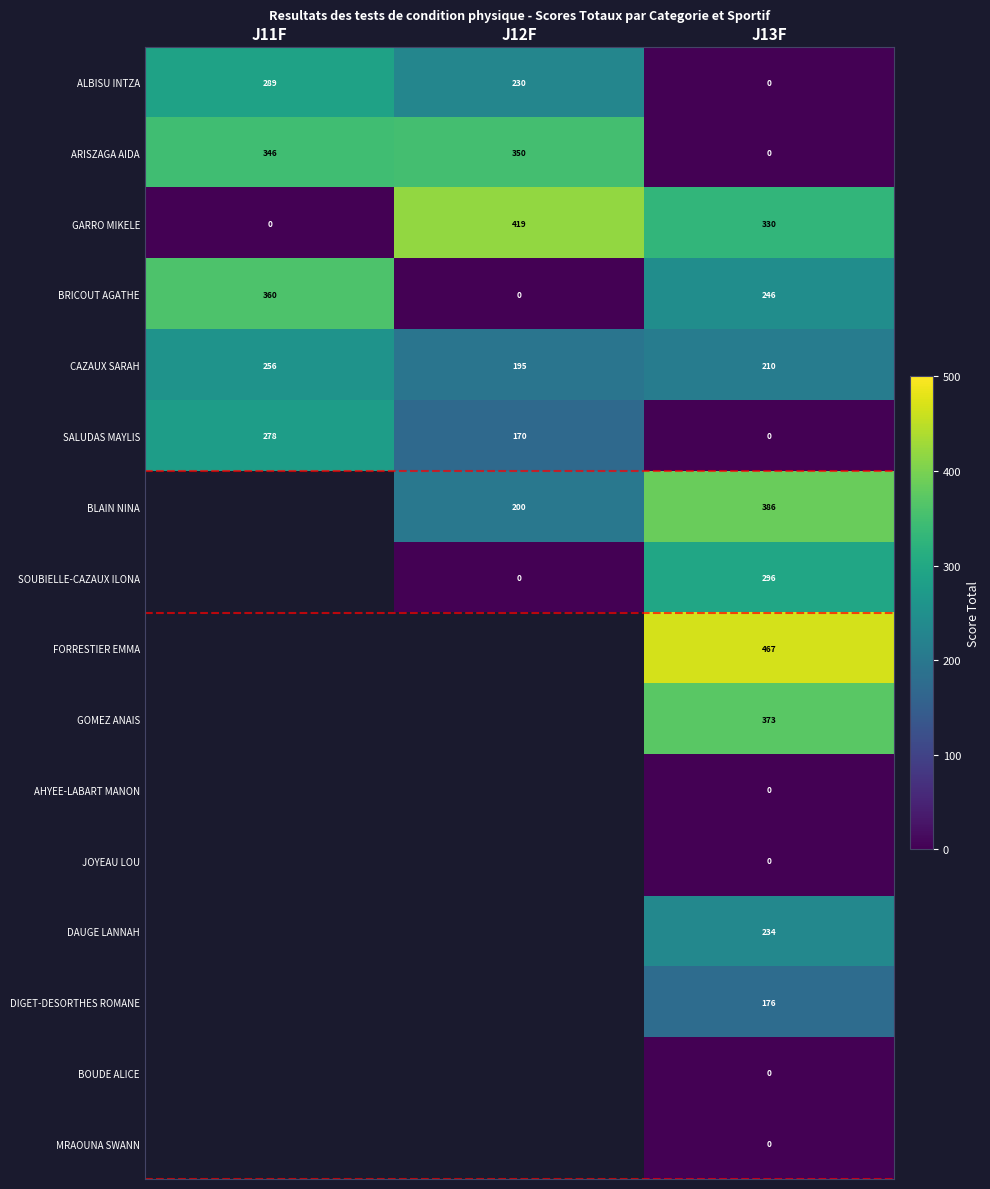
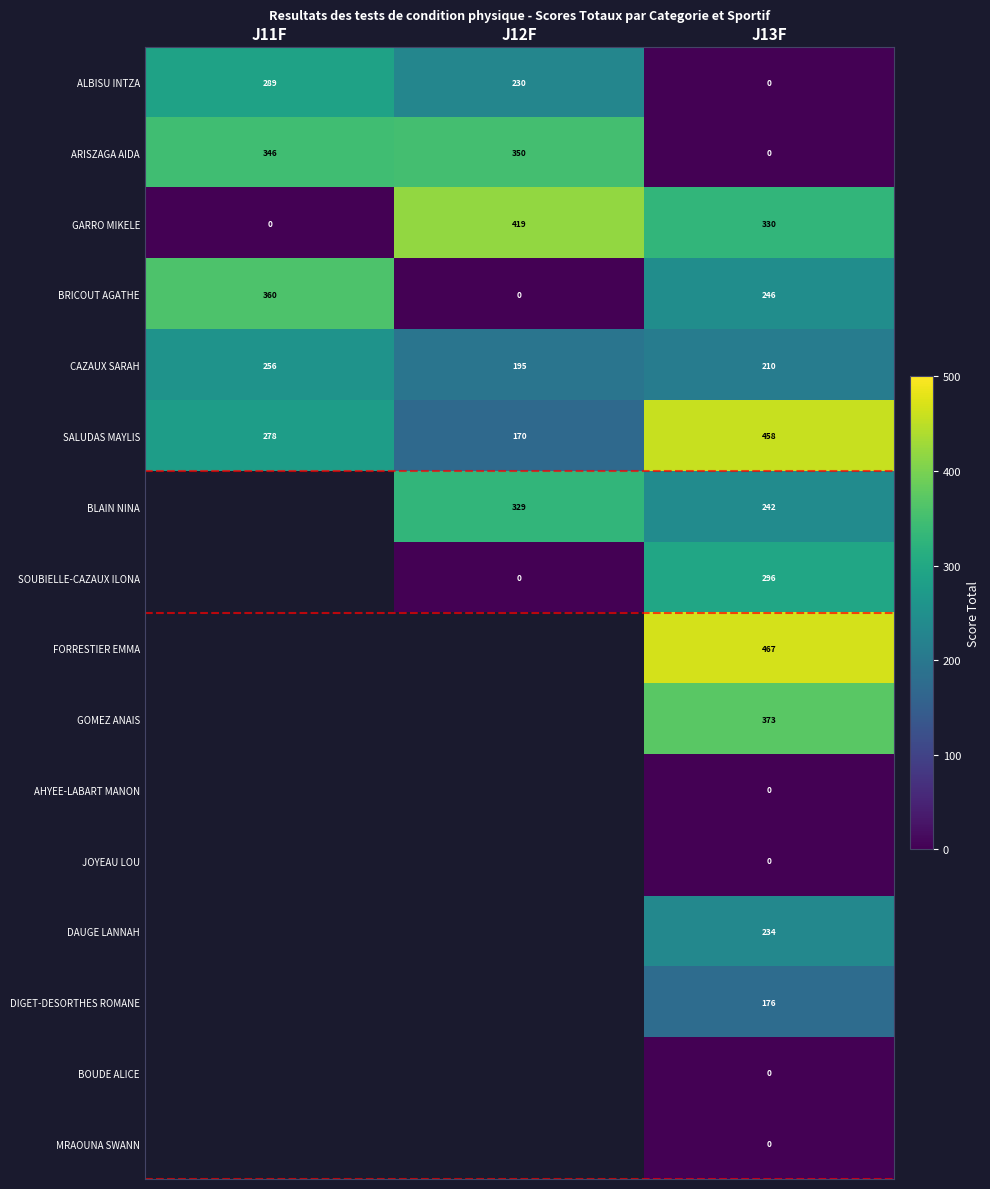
SALUDAS MAYLIS, J13F: 0 -> 458
BLAIN NINA, J12F: 200 -> 329
BLAIN NINA, J13F: 386 -> 242
